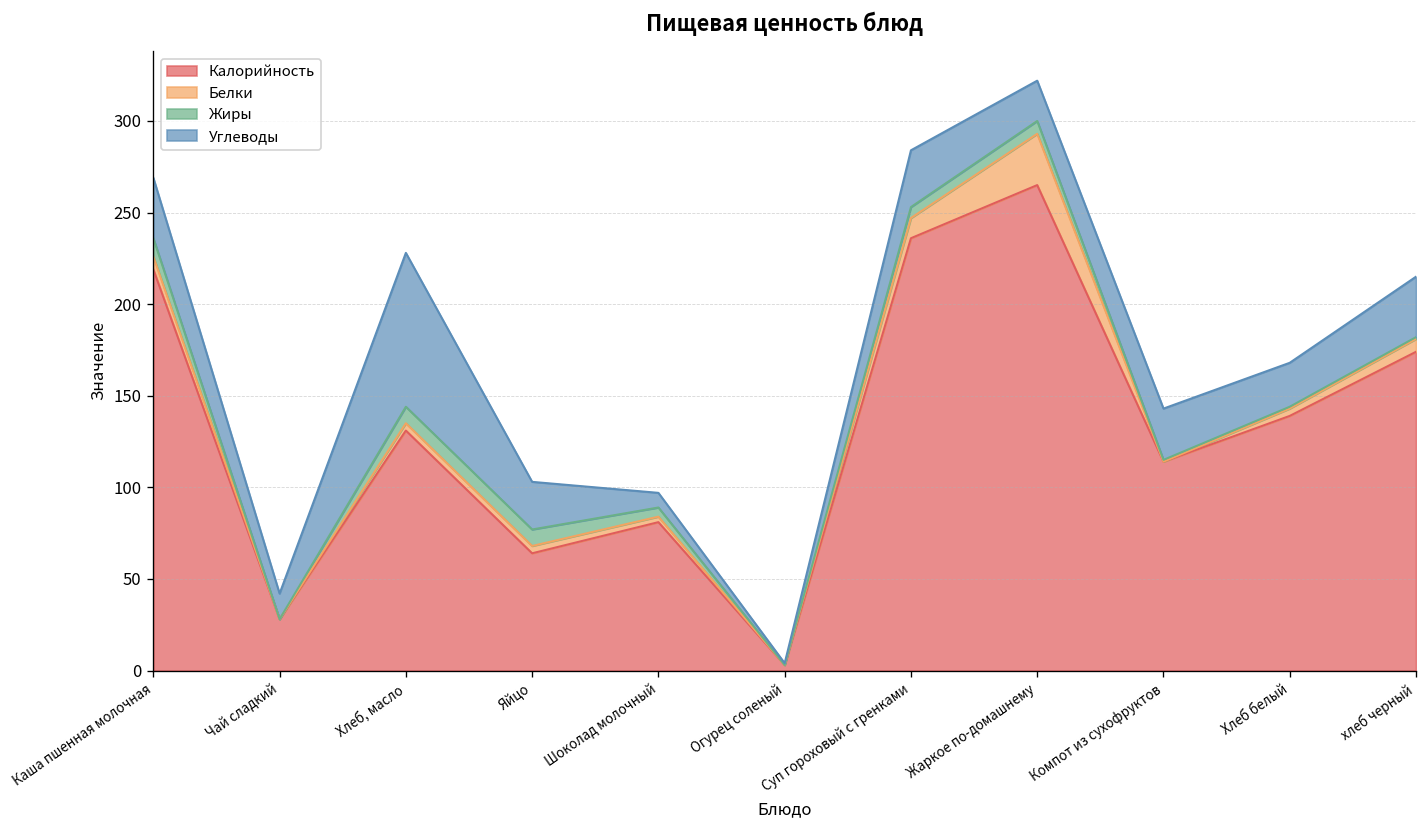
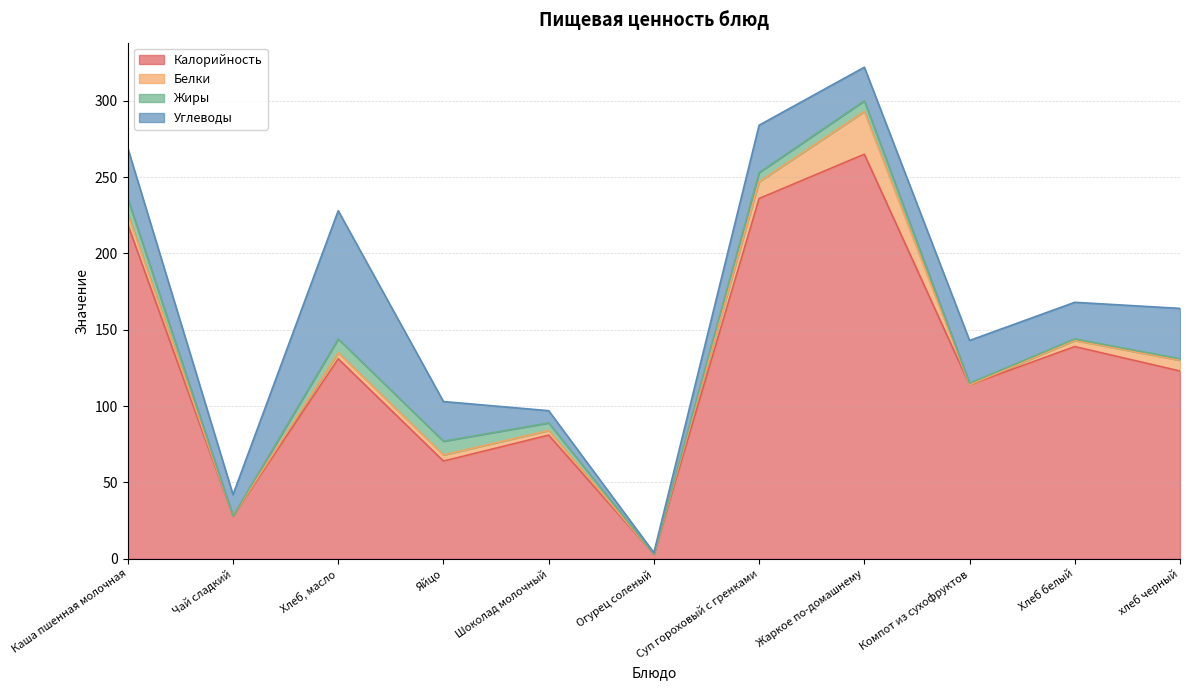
Калорийность, хлеб черный: 174 -> 123
